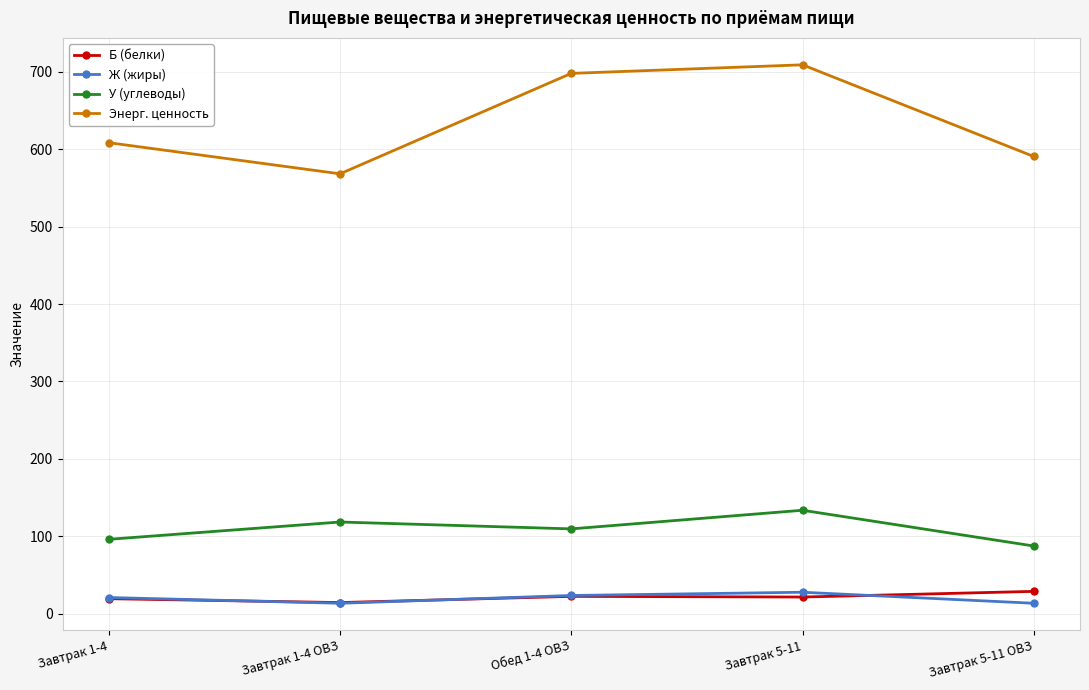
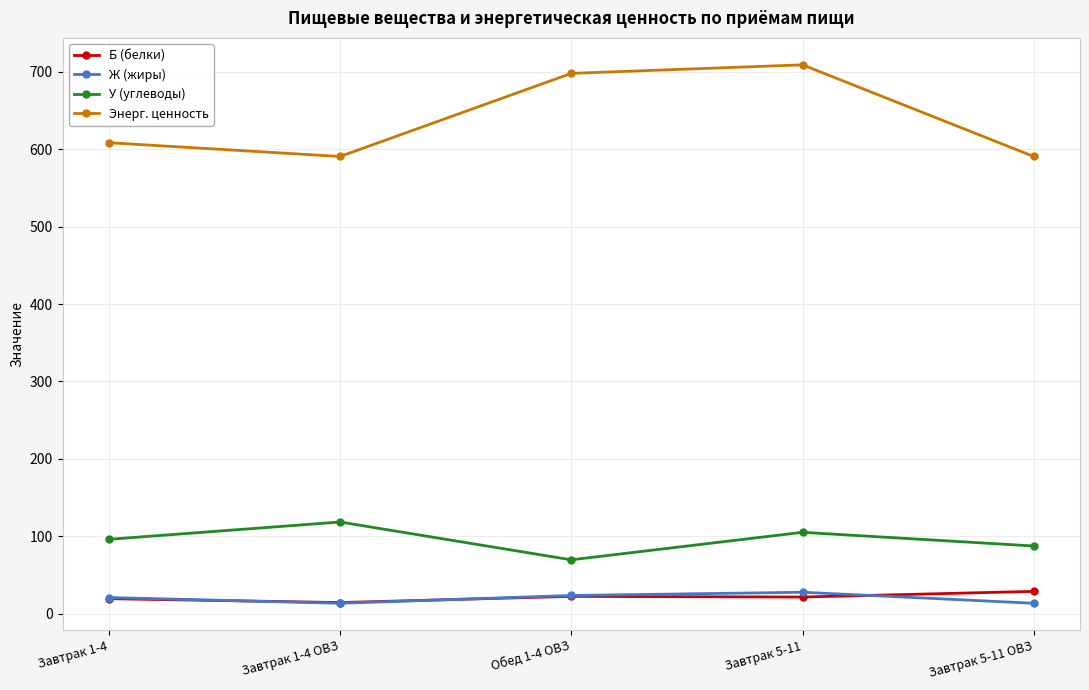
Энерг. ценность, Завтрак 1-4 ОВЗ: 570 -> 590
У (углеводы), Обед 1-4 ОВЗ: 110 -> 70
У (углеводы), Завтрак 5-11: 130 -> 110
